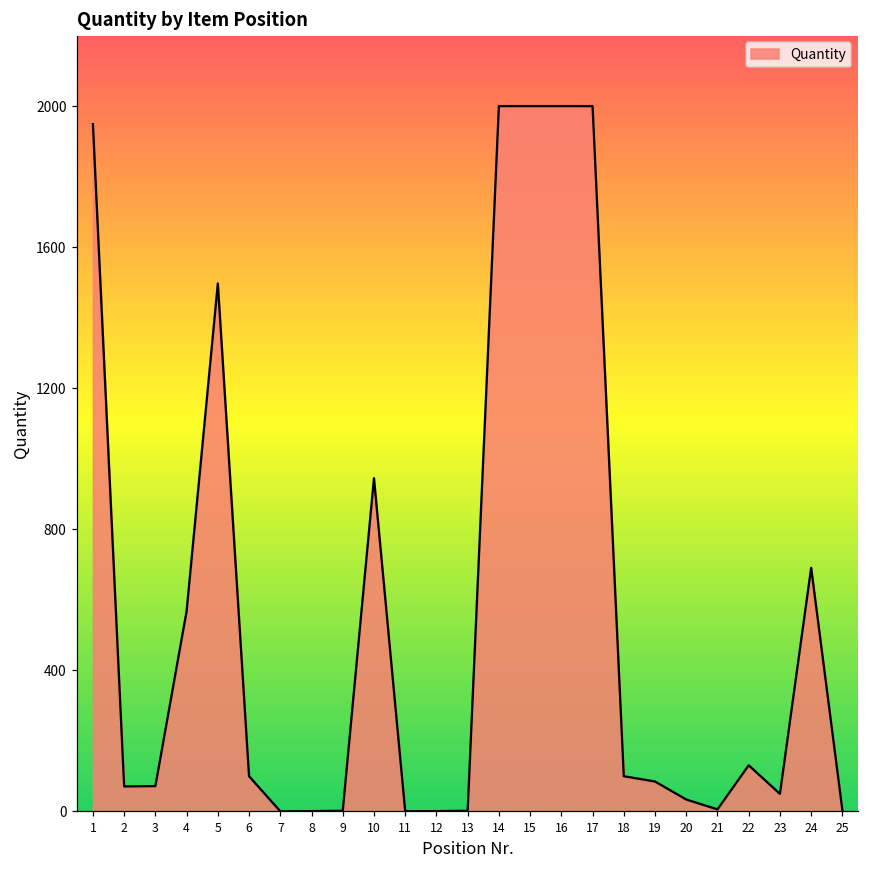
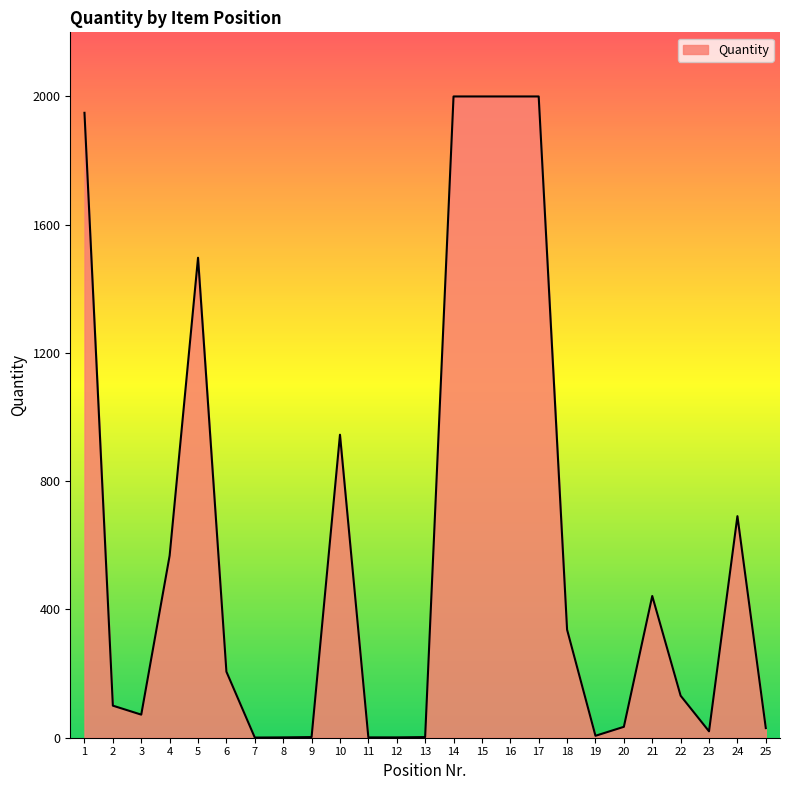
2: 70 -> 100
6: 100 -> 210
18: 100 -> 340
19: 90 -> 10
21: 10 -> 440
23: 50 -> 20
25: 0 -> 30
